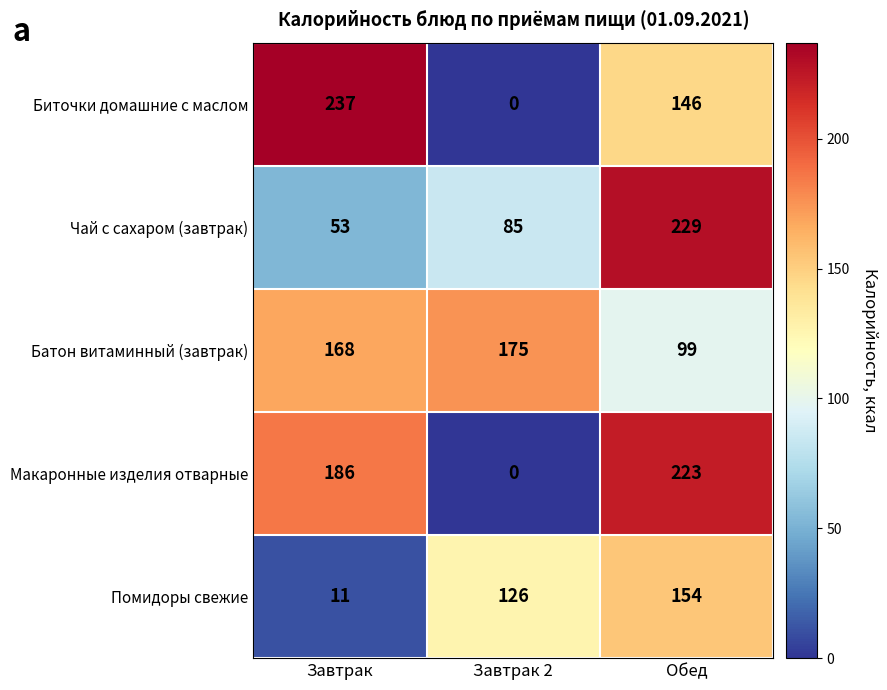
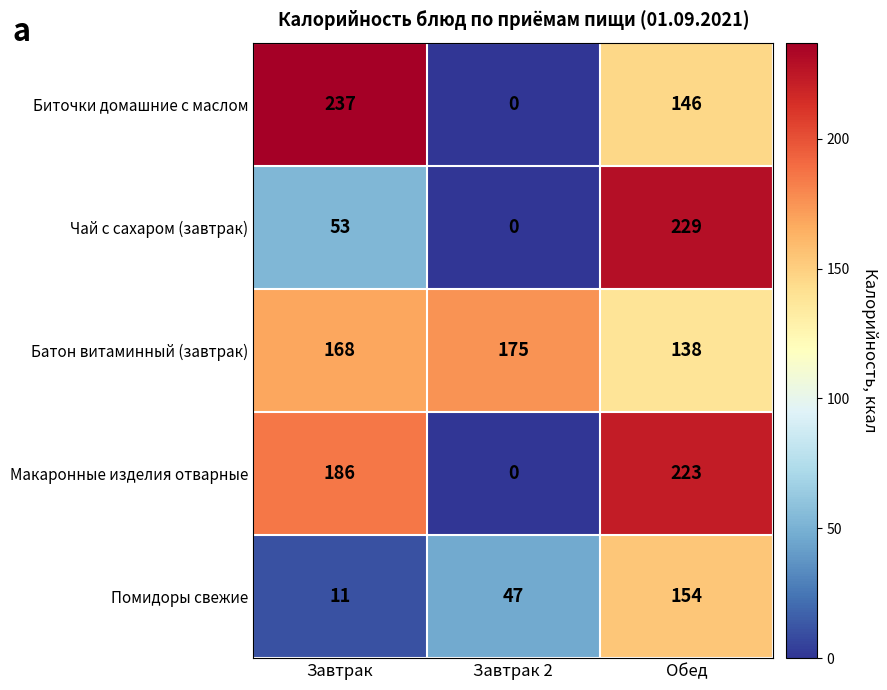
Чай с сахаром (завтрак), Завтрак 2: 85 -> 0
Батон витаминный (завтрак), Обед: 99 -> 138
Помидоры свежие, Завтрак 2: 126 -> 47
